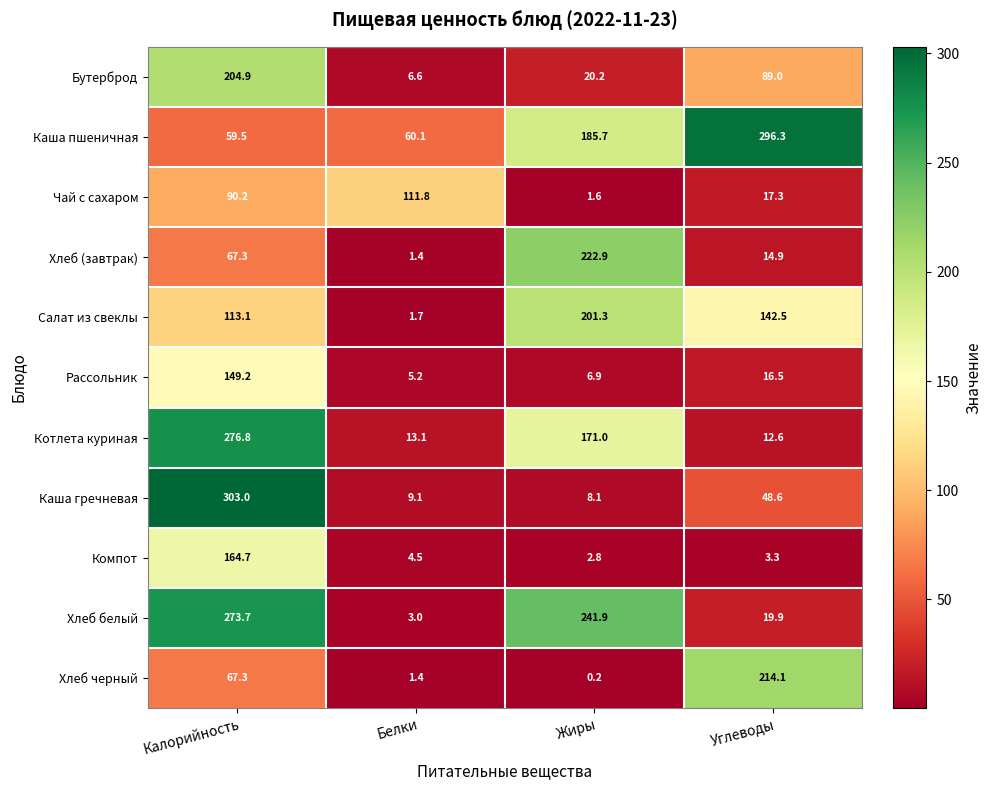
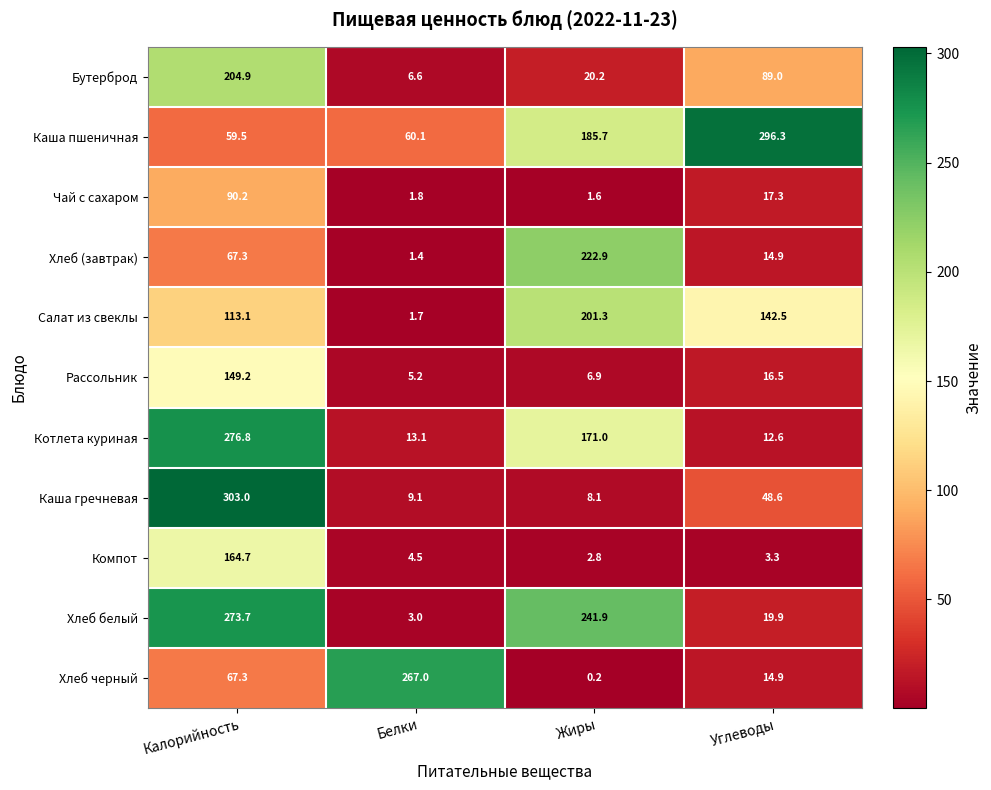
Чай с сахаром, Белки: 111.8 -> 1.8
Хлеб черный, Белки: 1.4 -> 267.0
Хлеб черный, Углеводы: 214.1 -> 14.9
